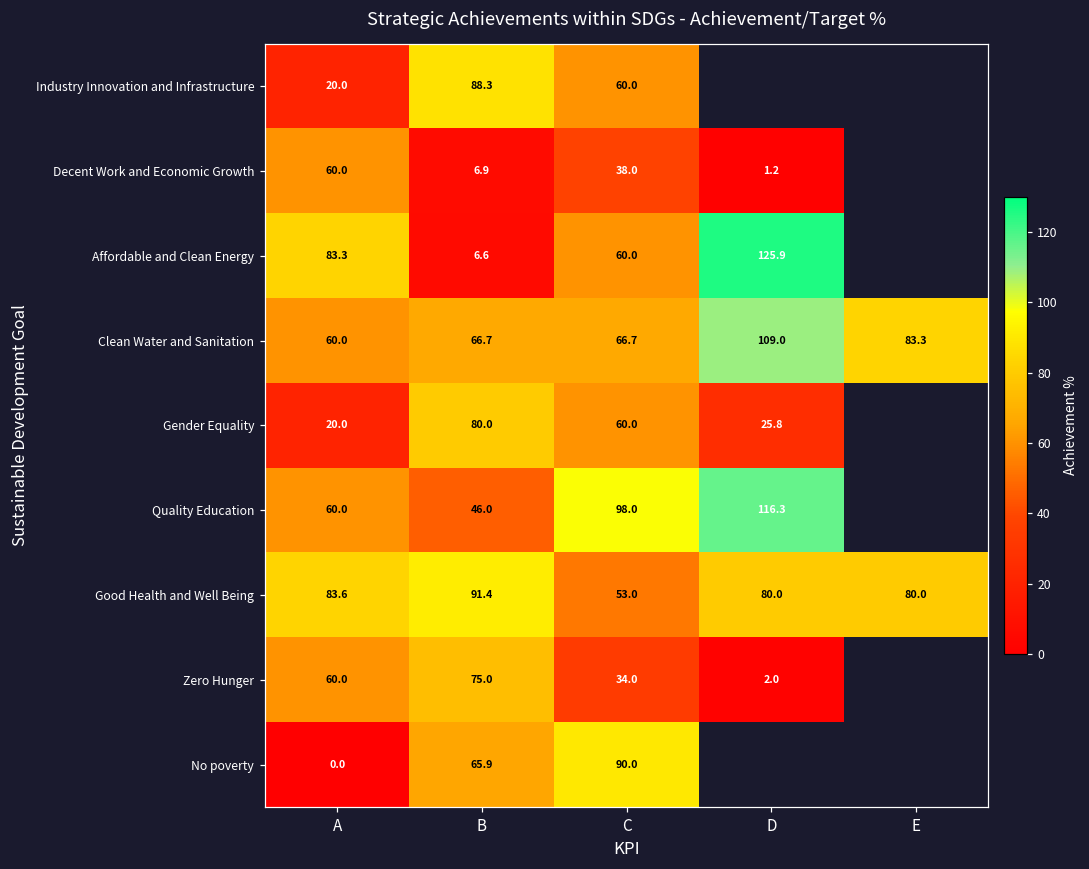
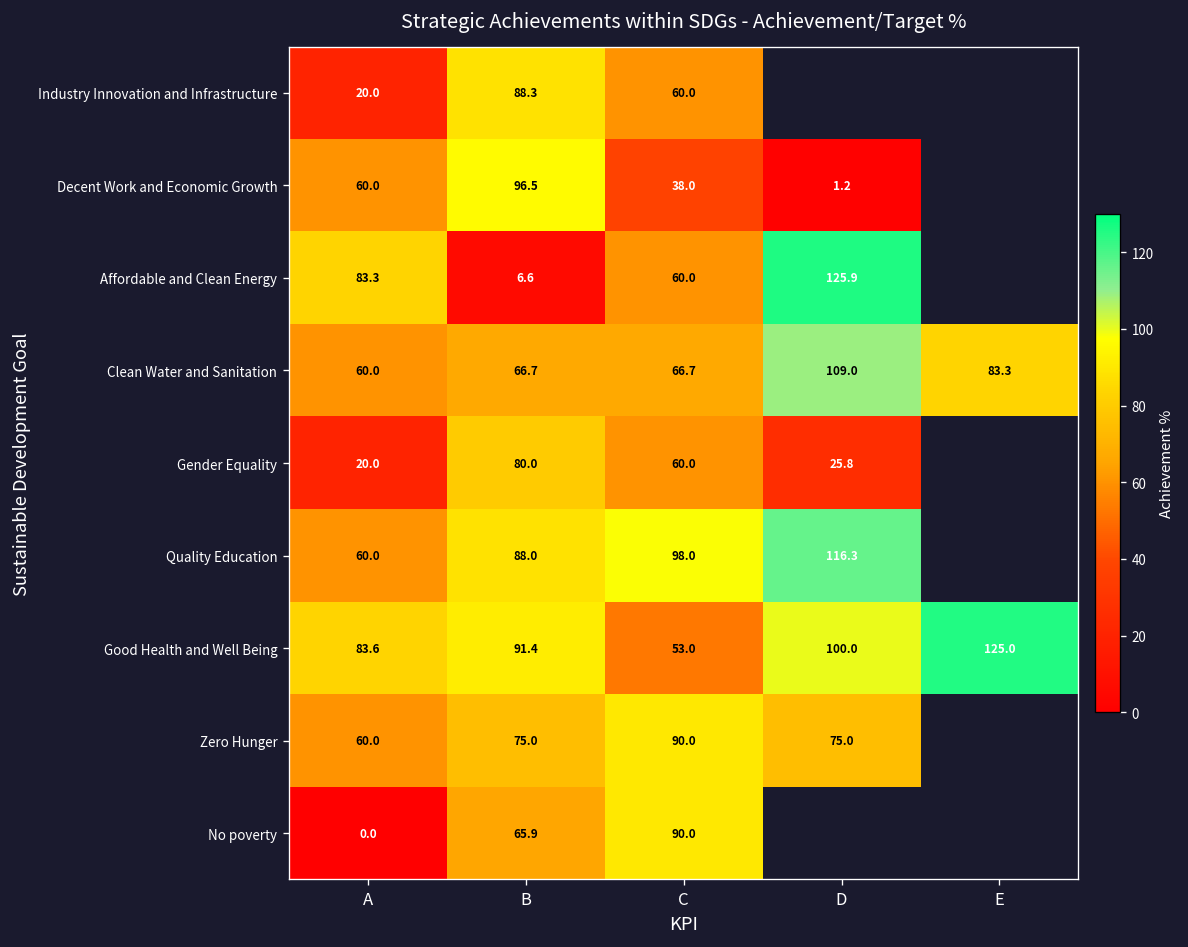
Decent Work and Economic Growth, B: 6.9 -> 96.5
Quality Education, B: 46.0 -> 88.0
Good Health and Well Being, D: 80.0 -> 100.0
Good Health and Well Being, E: 80.0 -> 125.0
Zero Hunger, C: 34.0 -> 90.0
Zero Hunger, D: 2.0 -> 75.0
